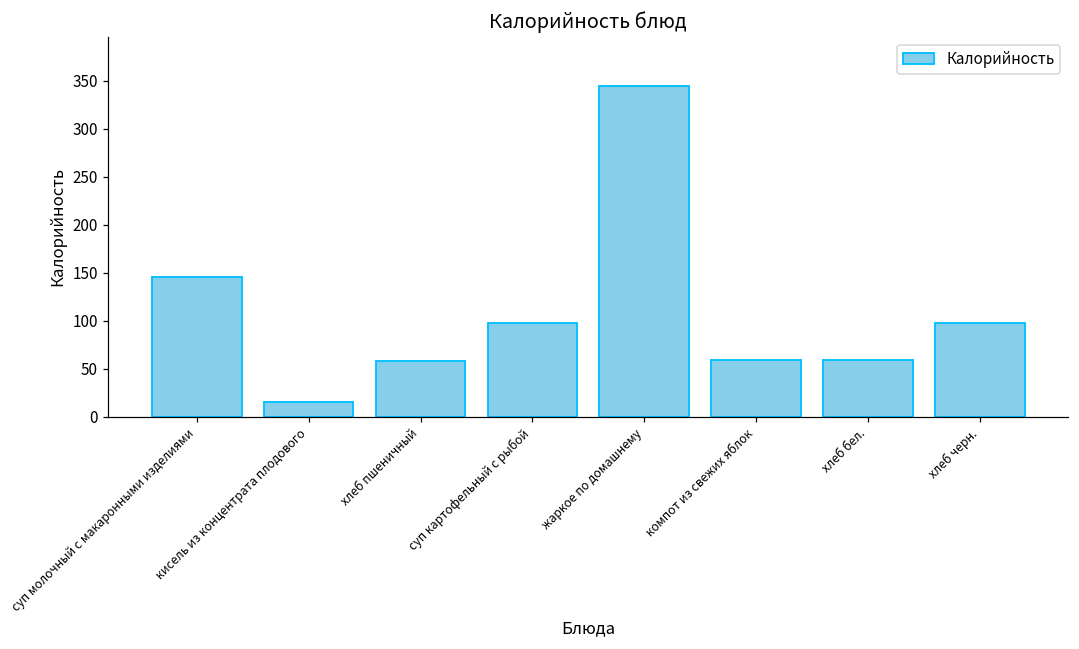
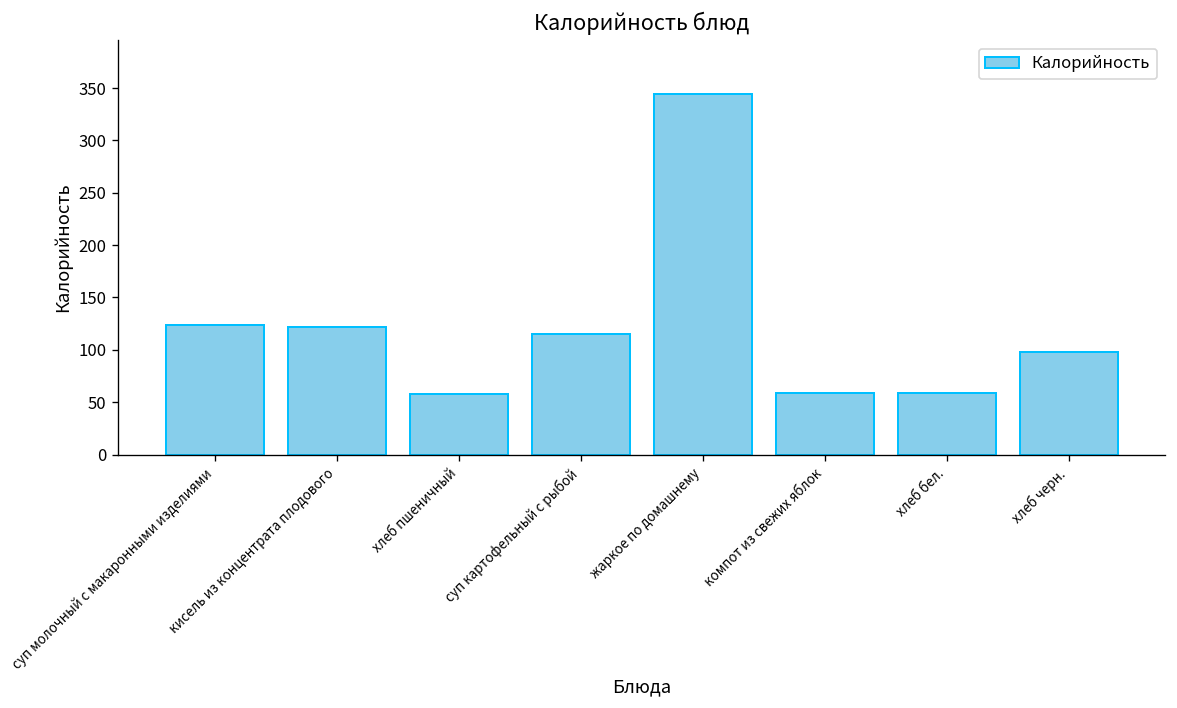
суп молочный с макаронными изделиями: 150 -> 120
кисель из концентрата плодового: 20 -> 120
суп картофельный с рыбой: 100 -> 120
